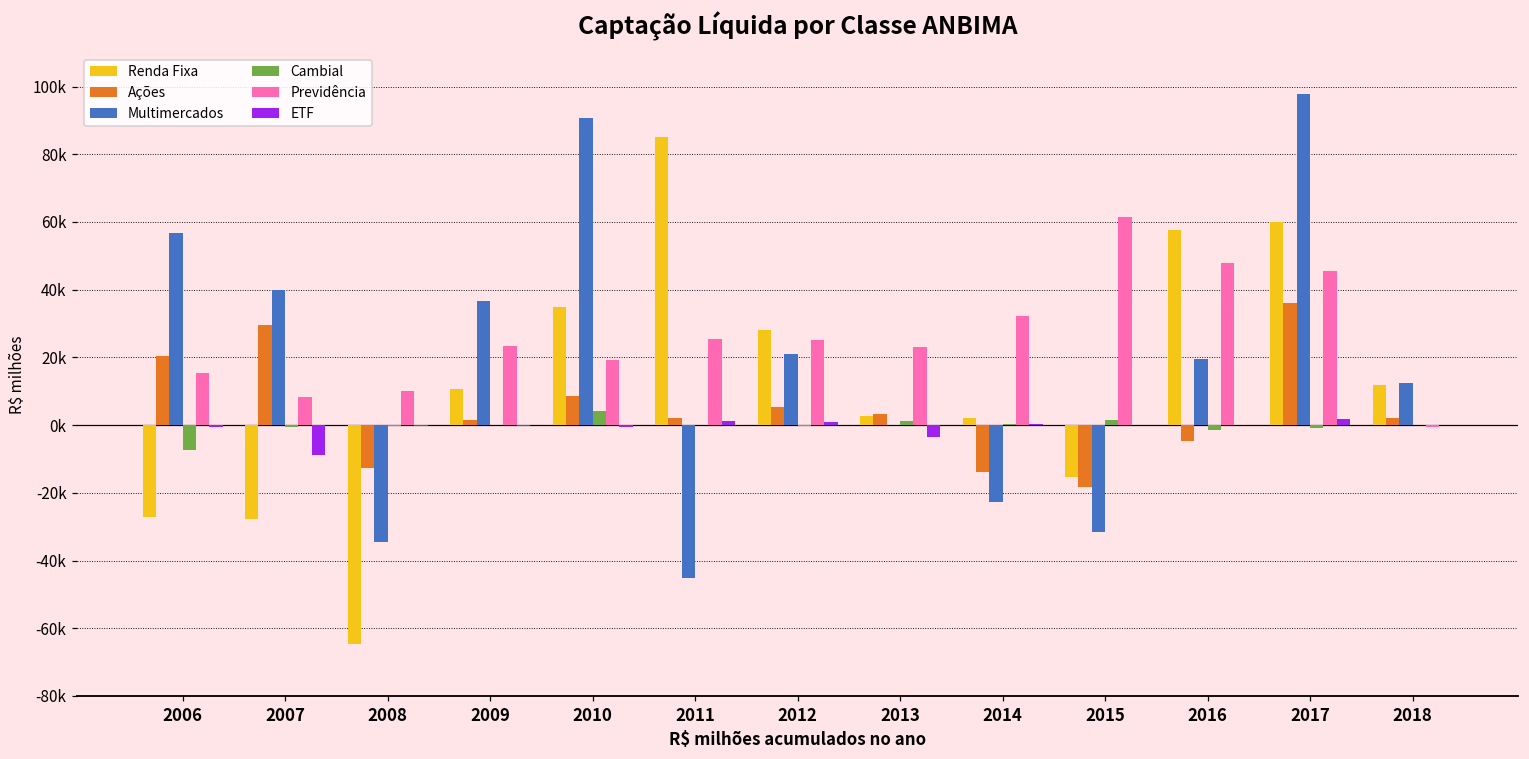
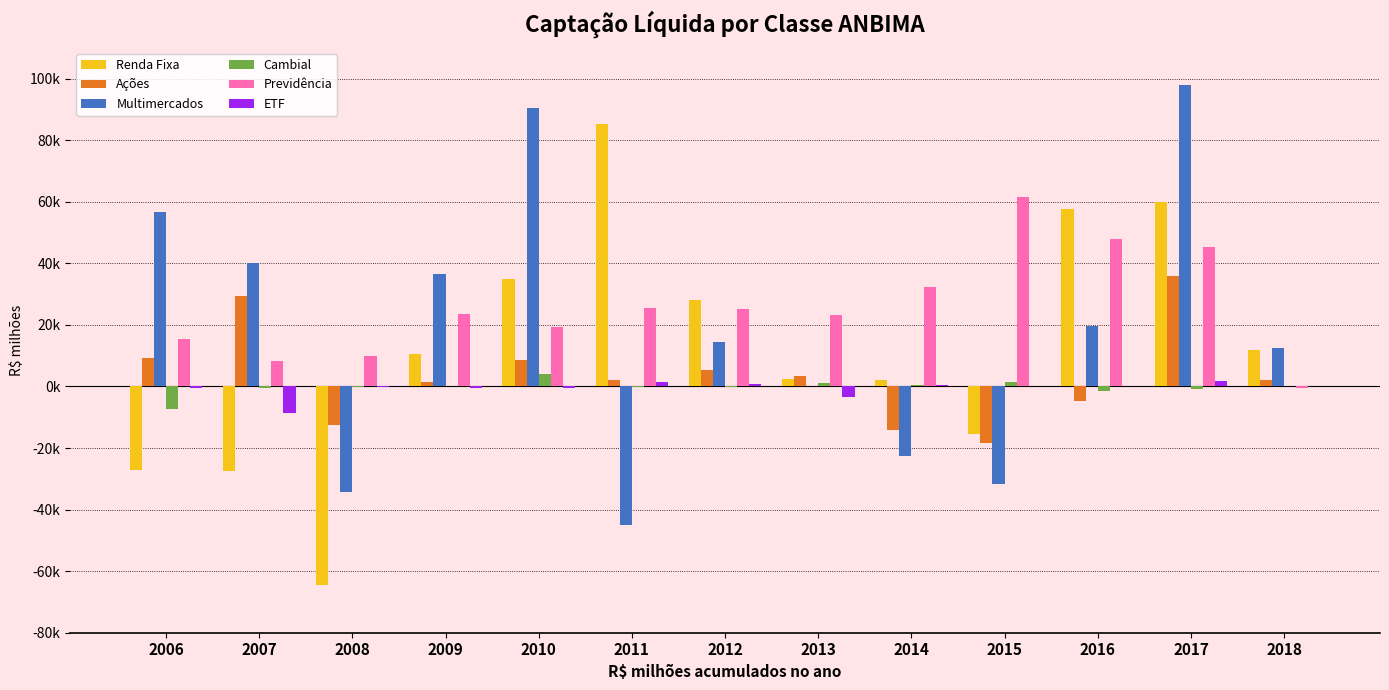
Ações, 2006: 20000 -> 9000
Multimercados, 2012: 21000 -> 14000
